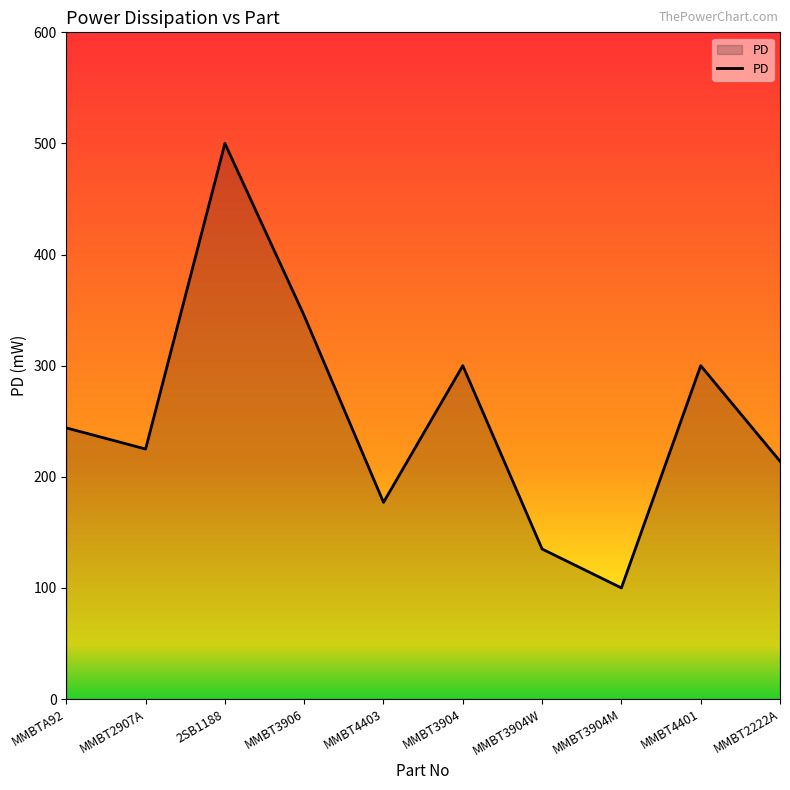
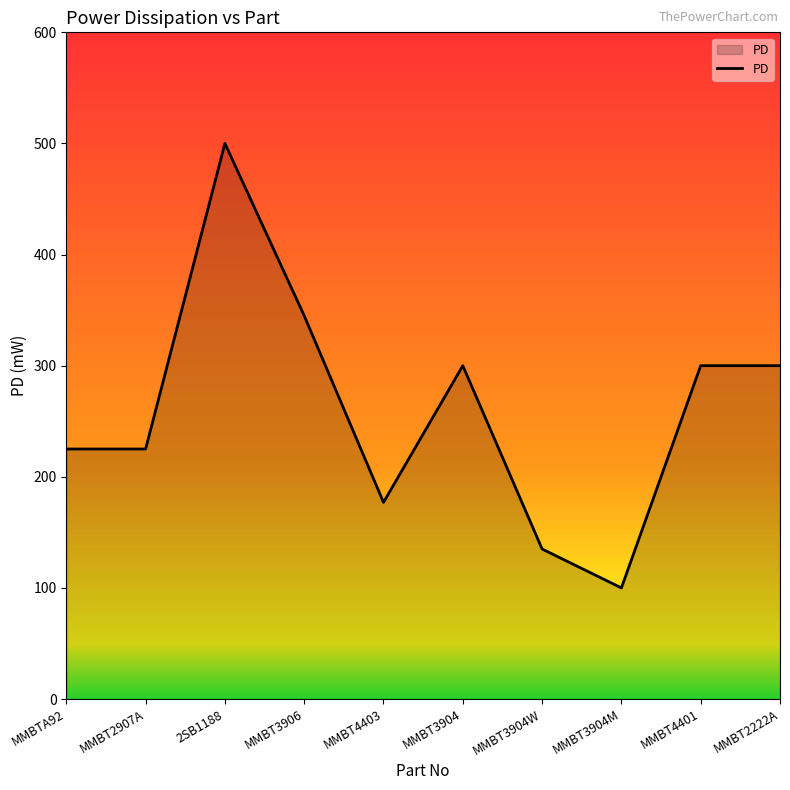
MMBTA92: 244 -> 225
MMBT2222A: 214 -> 300
